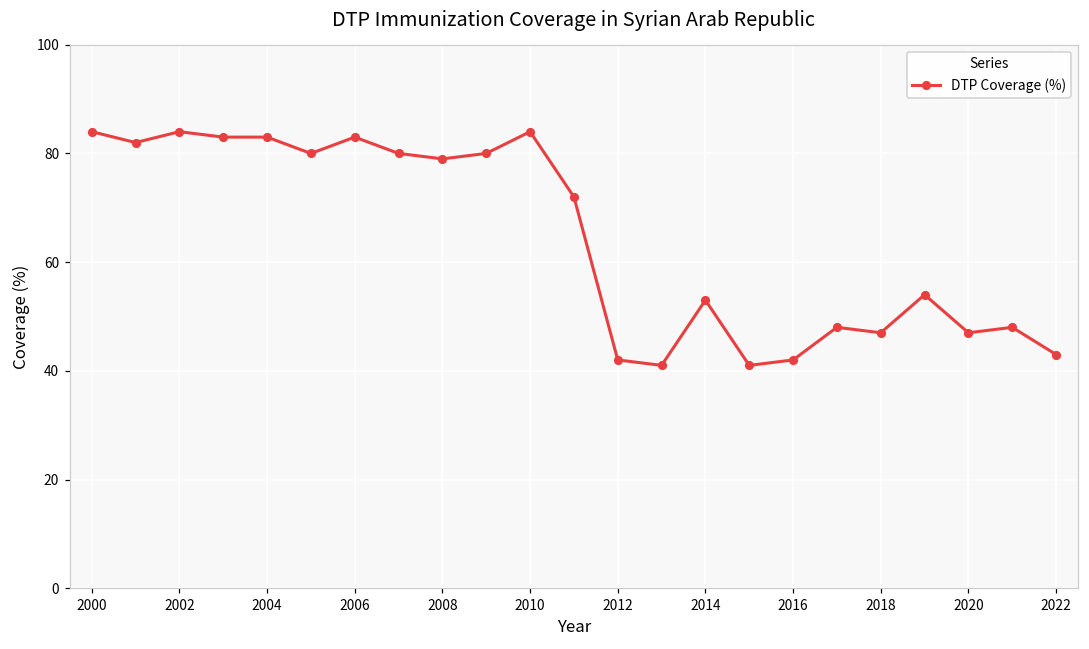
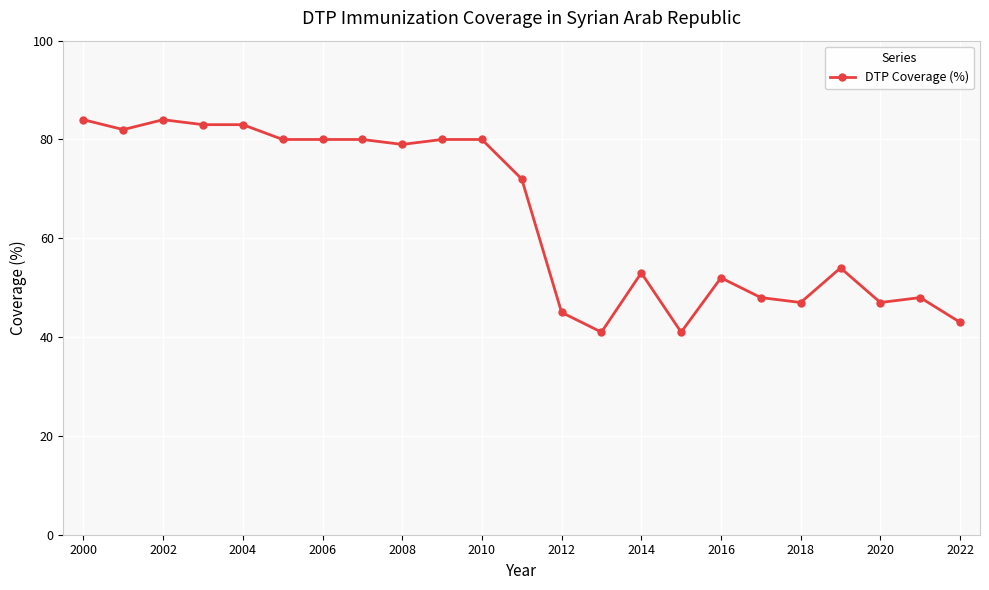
2006: 83 -> 80
2010: 84 -> 80
2012: 42 -> 45
2016: 42 -> 52
